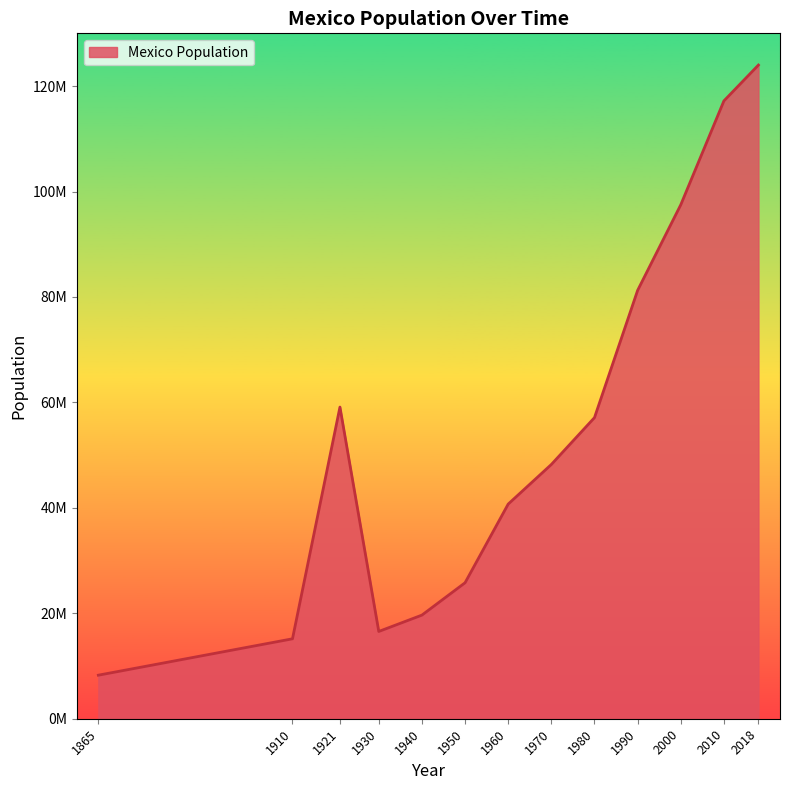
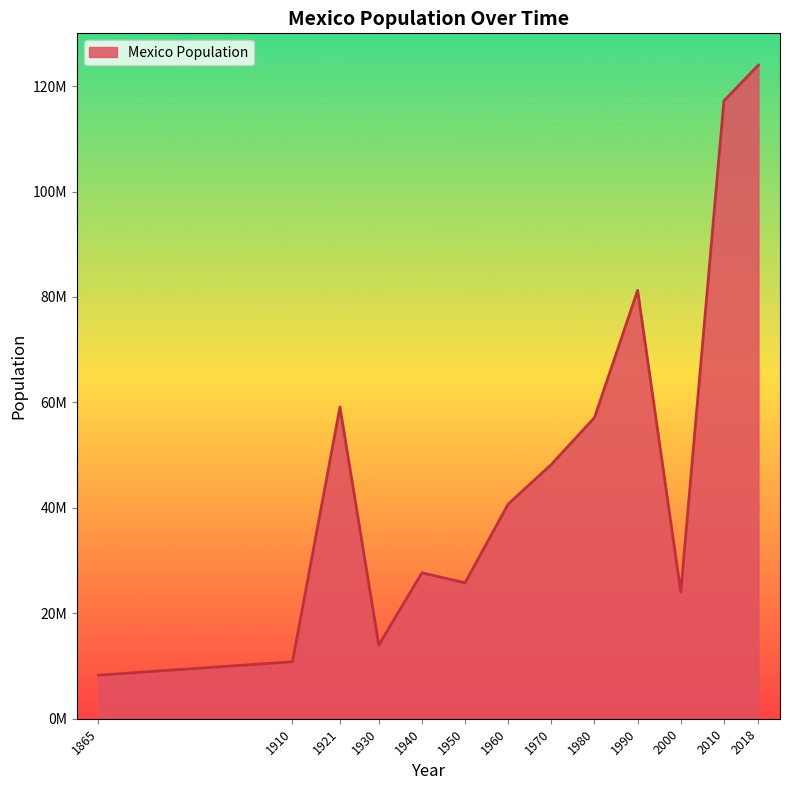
1910: 15000000 -> 11000000
1930: 17000000 -> 14000000
1940: 20000000 -> 28000000
2000: 97000000 -> 24000000
